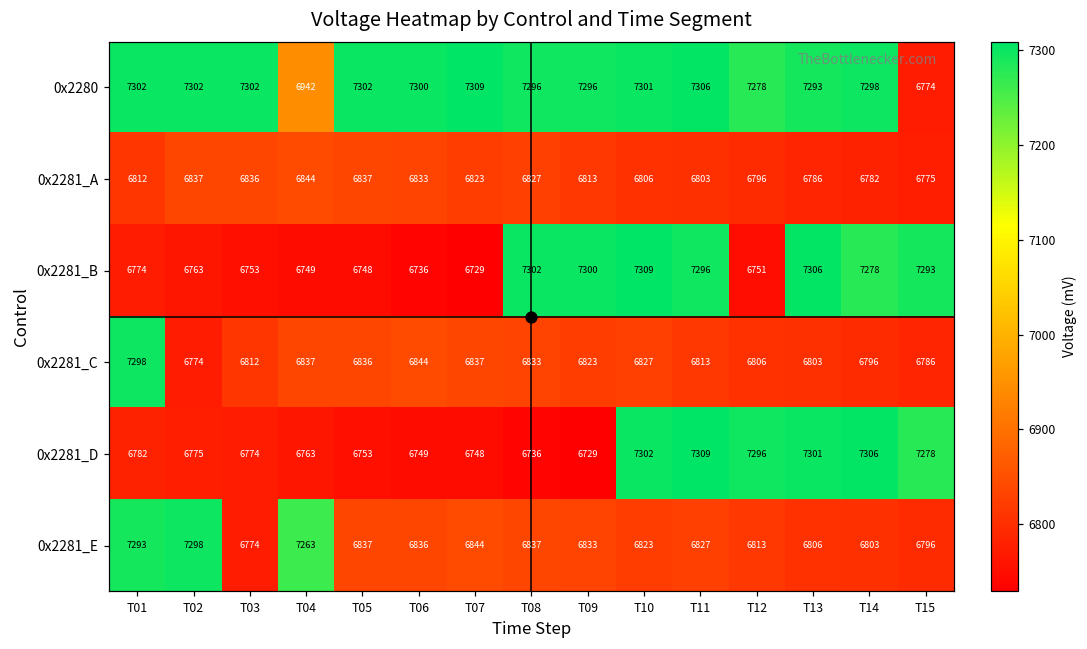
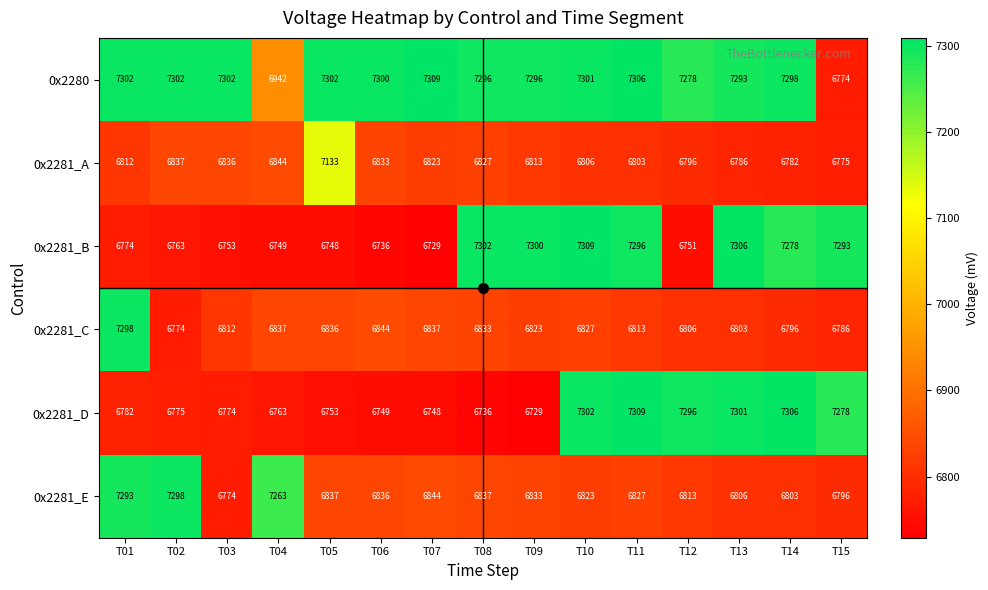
0x2281_A, T05: 6837 -> 7133
